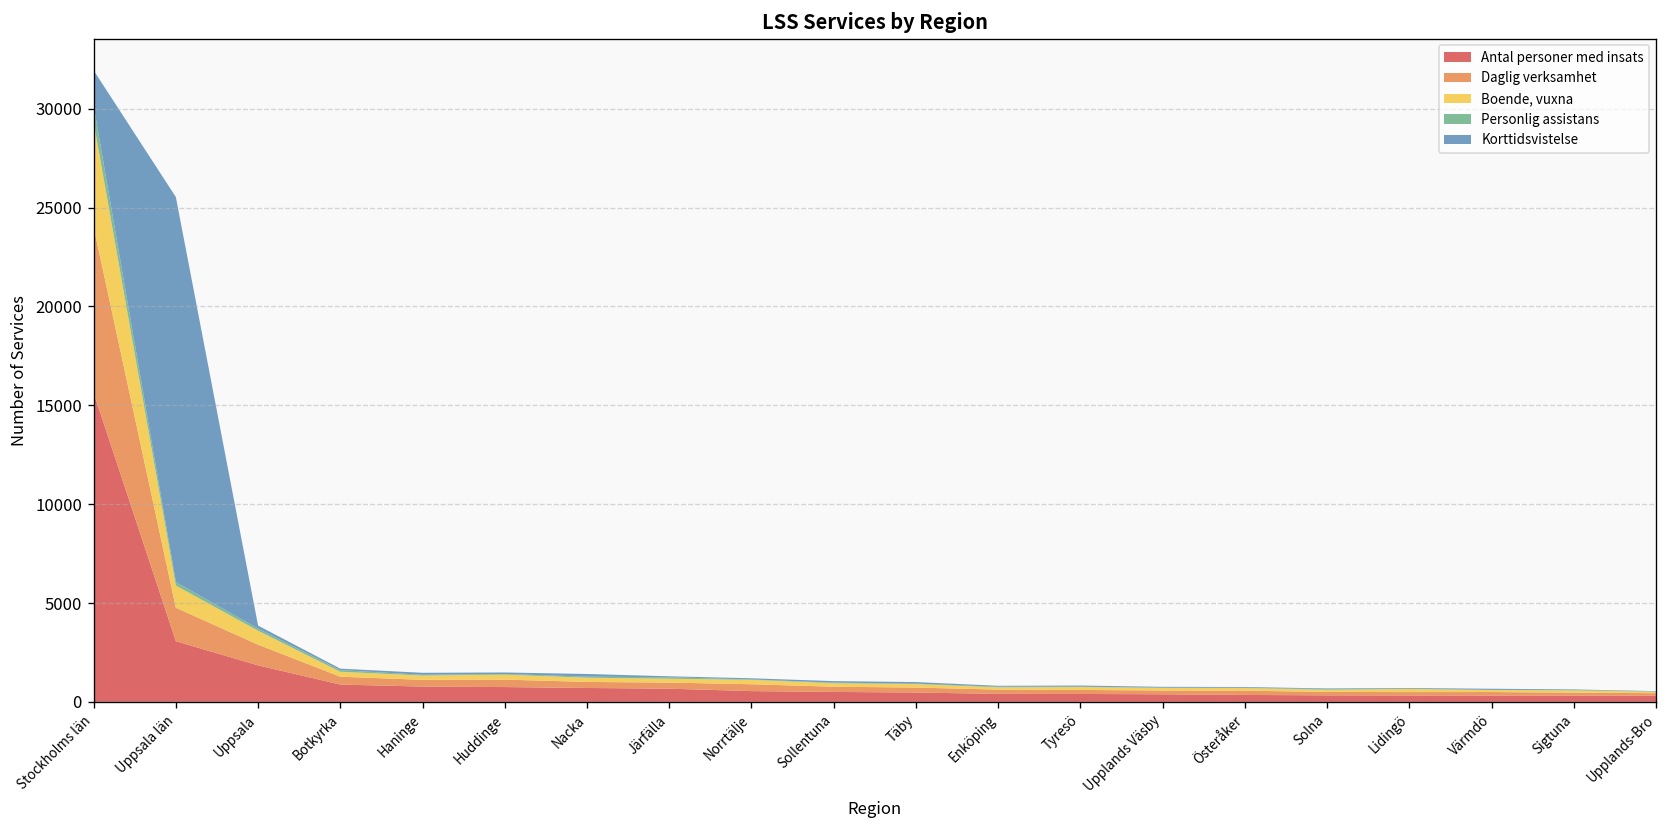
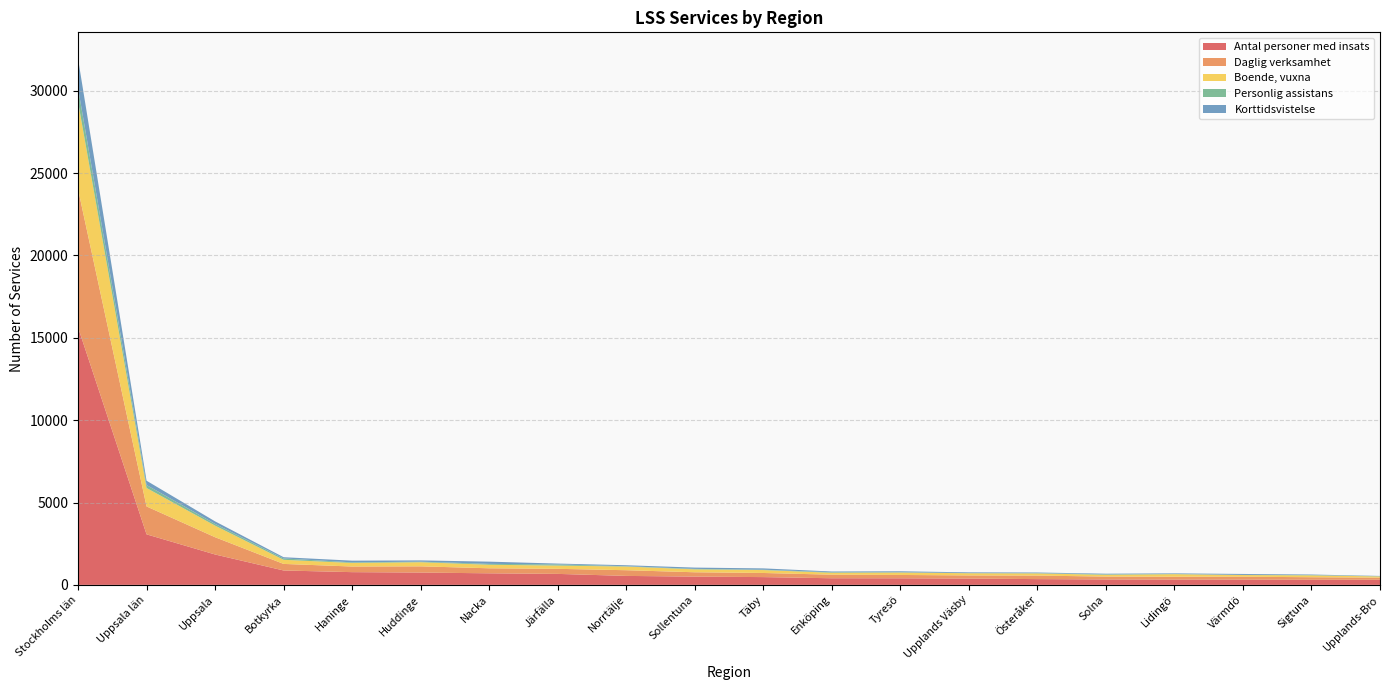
Korttidsvistelse, Uppsala län: 19500 -> 300
